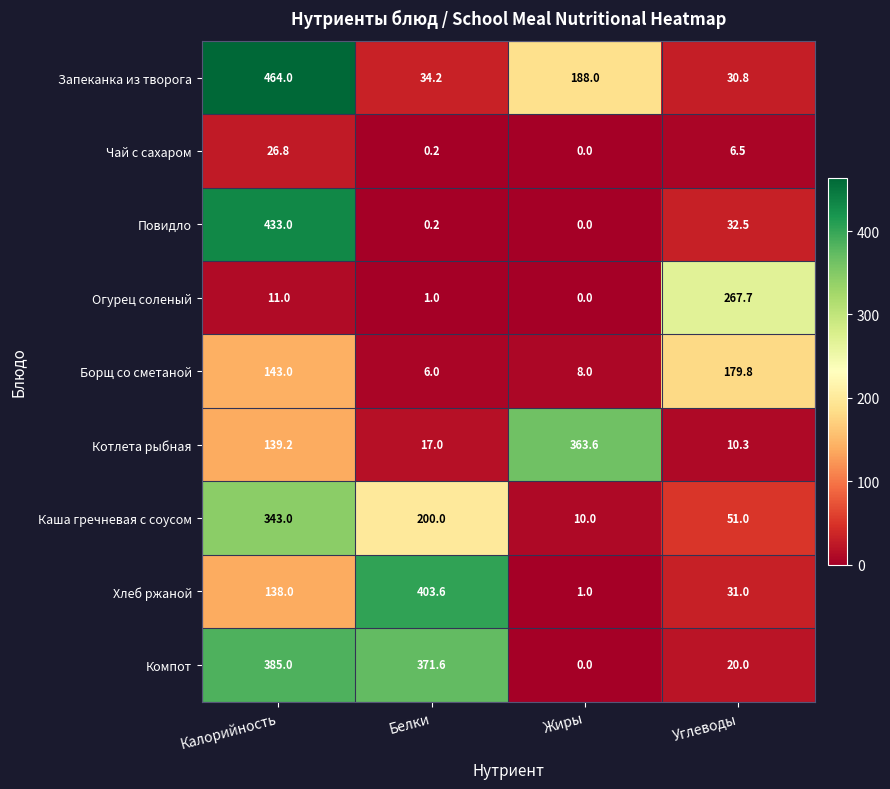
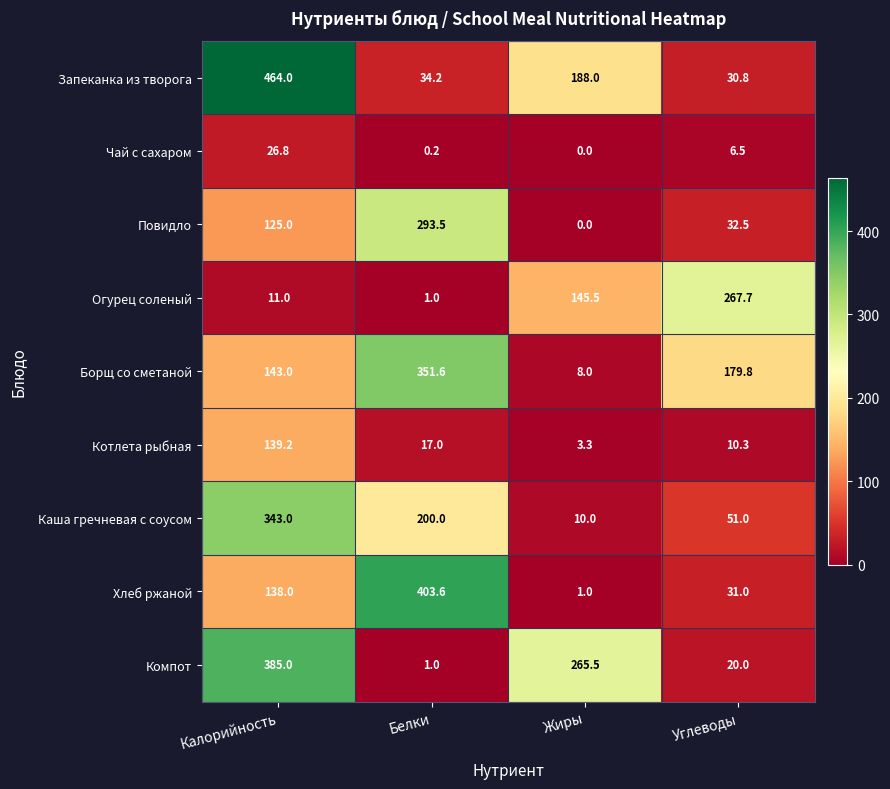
Повидло, Калорийность: 433.0 -> 125.0
Повидло, Белки: 0.2 -> 293.5
Огурец соленый, Жиры: 0.0 -> 145.5
Борщ со сметаной, Белки: 6.0 -> 351.6
Котлета рыбная, Жиры: 363.6 -> 3.3
Компот, Белки: 371.6 -> 1.0
Компот, Жиры: 0.0 -> 265.5
